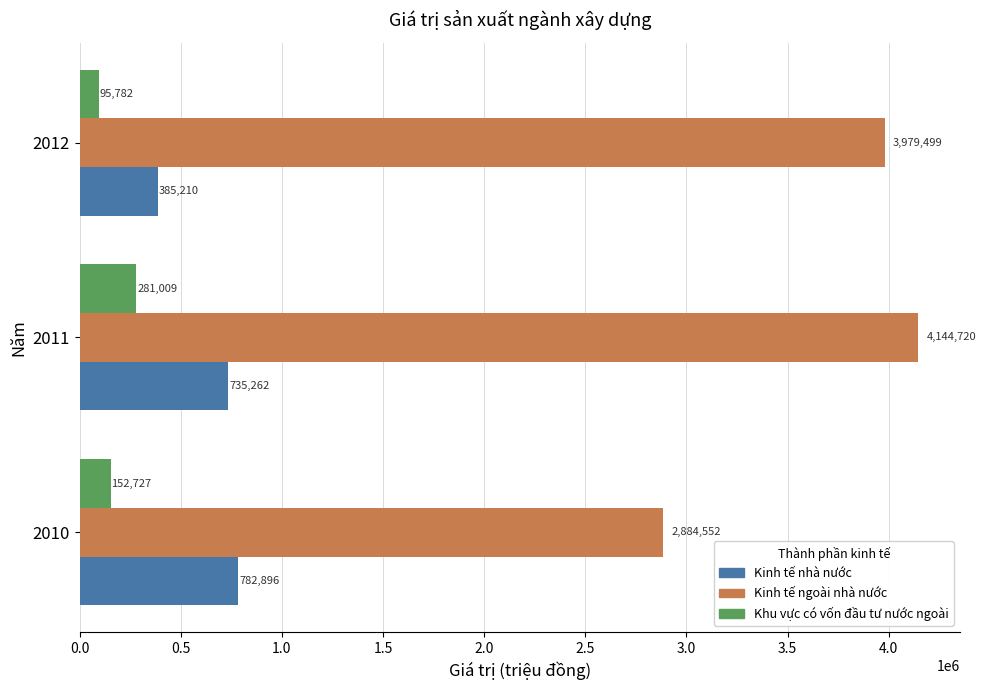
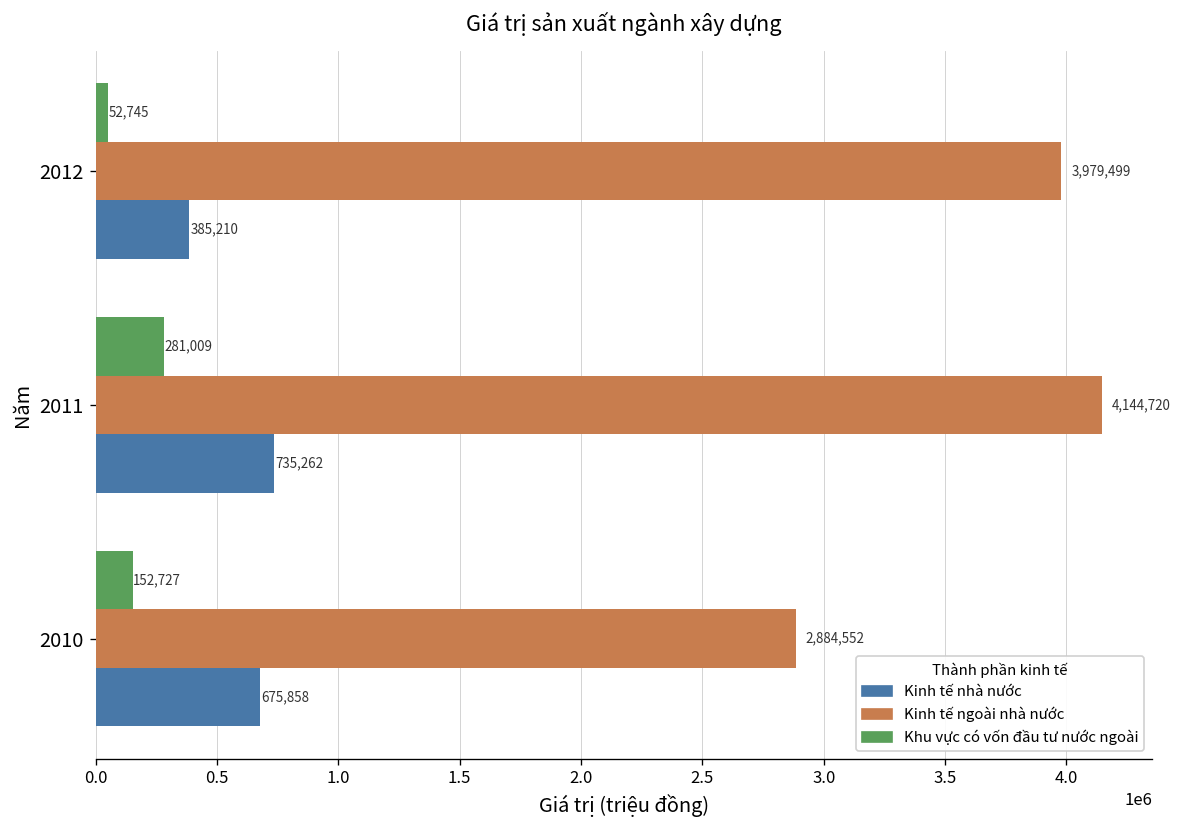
Khu vực có vốn đầu tư nước ngoài, 2012: 95,782 -> 52,745
Kinh tế nhà nước, 2010: 782,896 -> 675,858
